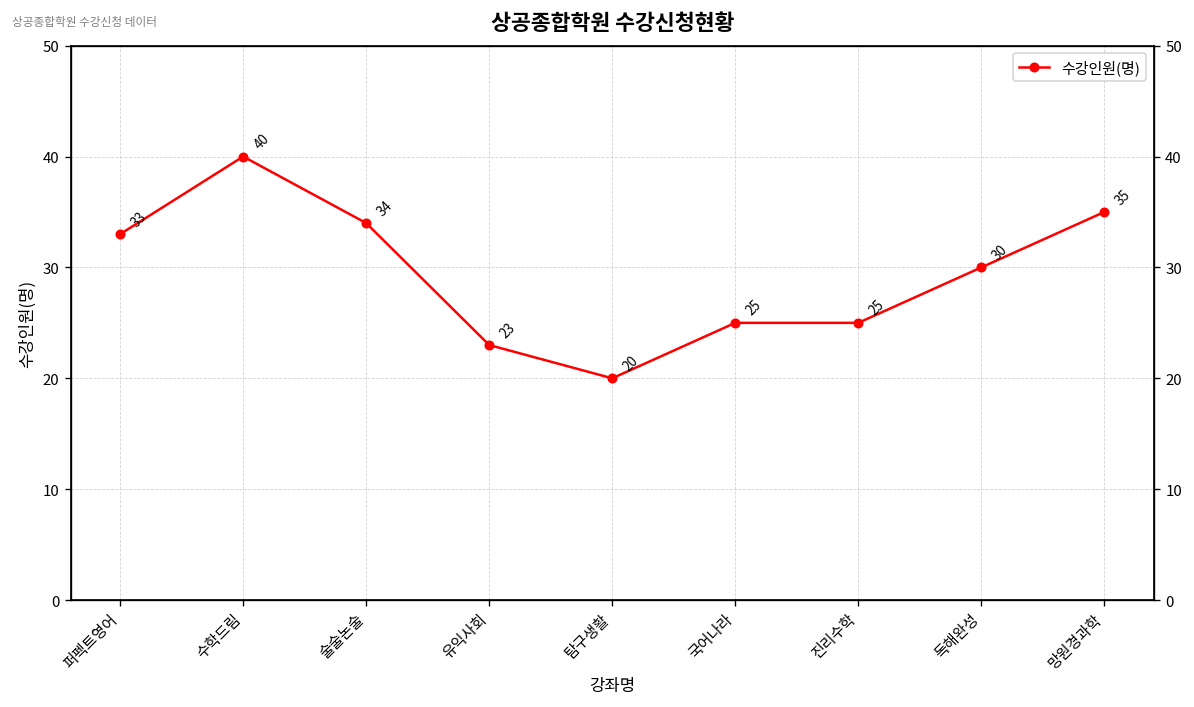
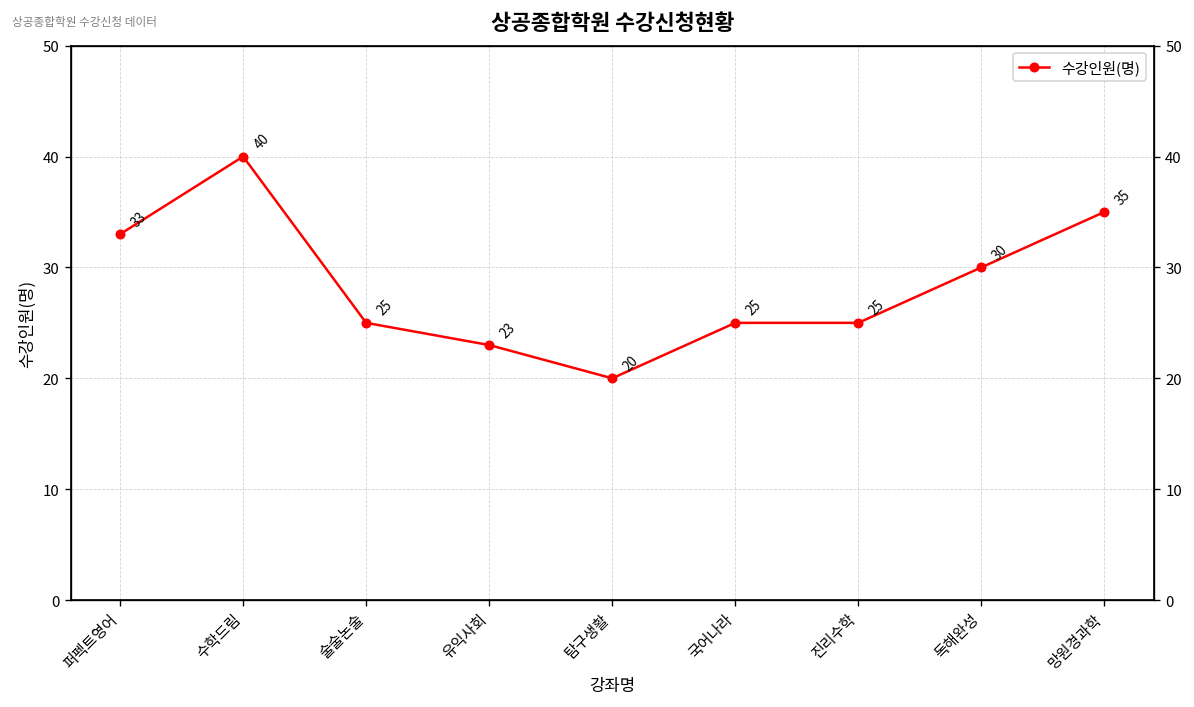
술술논술: 34 -> 25
